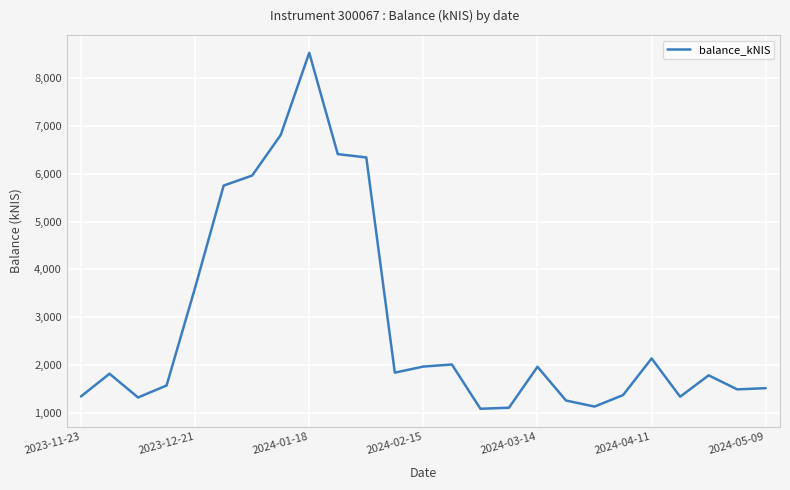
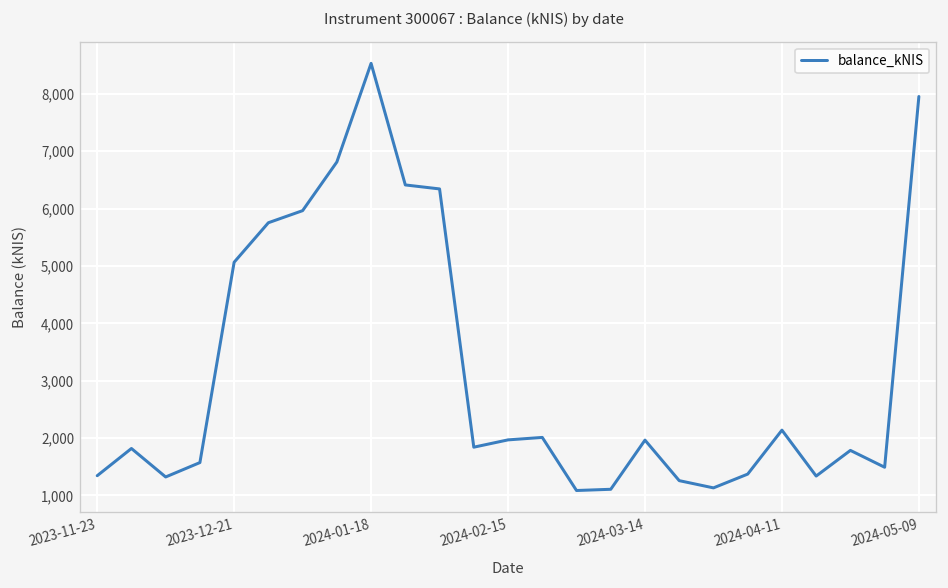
2023-12-21: 3,600 -> 5,100
2024-05-09: 1,500 -> 8,000
